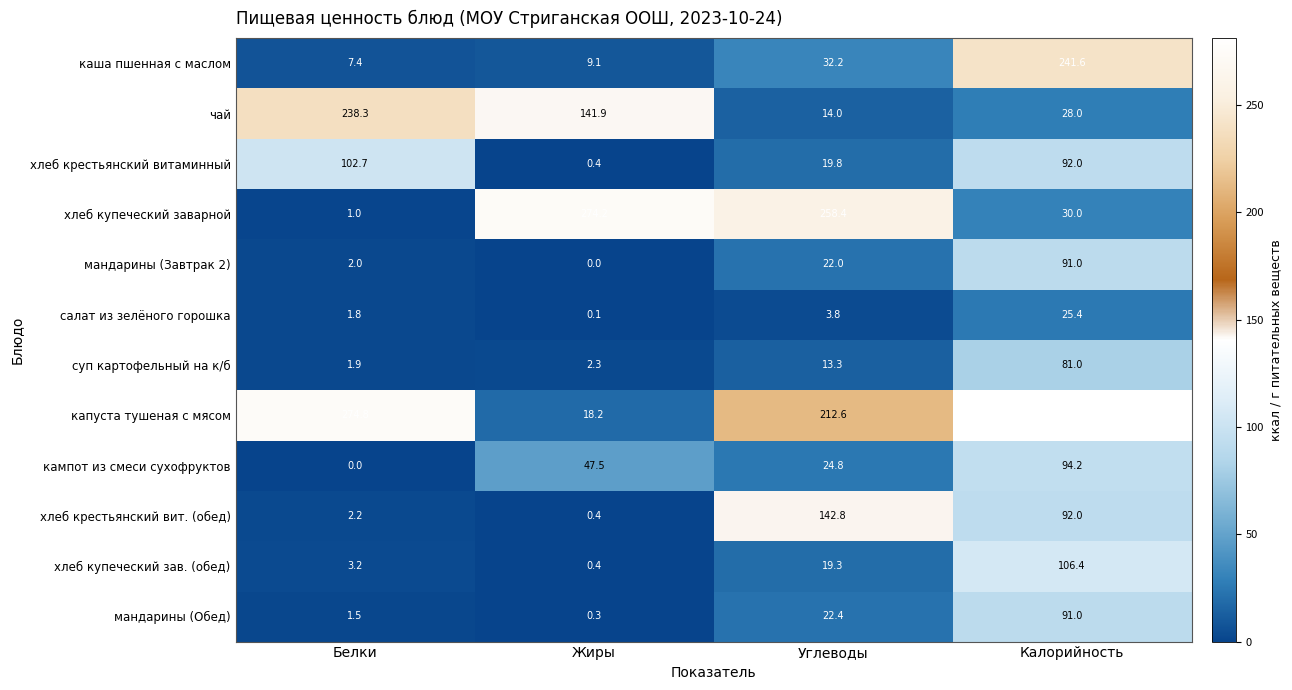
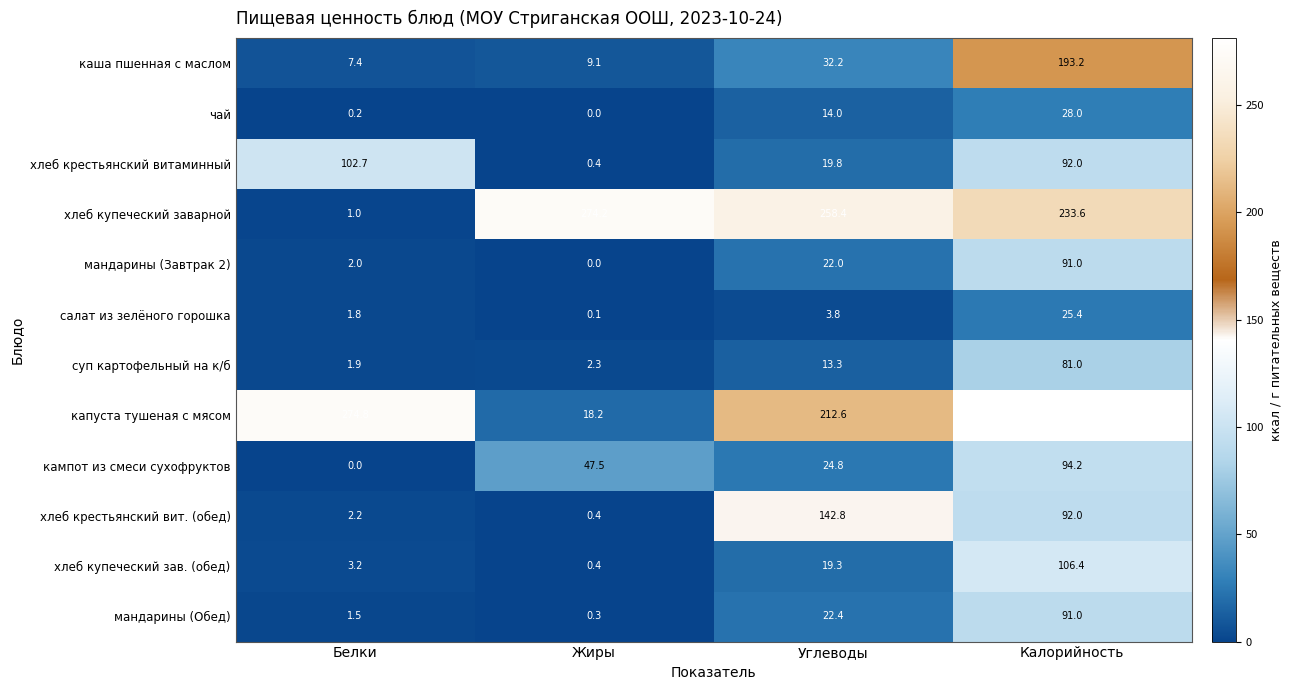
каша пшенная с маслом, Калорийность: 241.6 -> 193.2
чай, Белки: 238.3 -> 0.2
чай, Жиры: 141.9 -> 0.0
хлеб купеческий заварной, Калорийность: 30.0 -> 233.6
